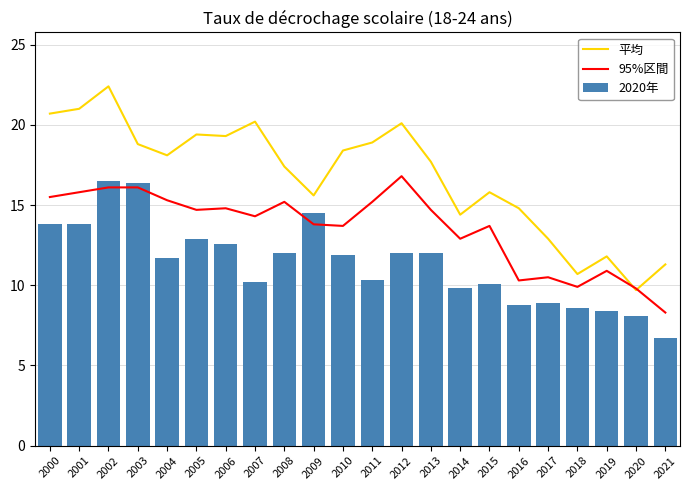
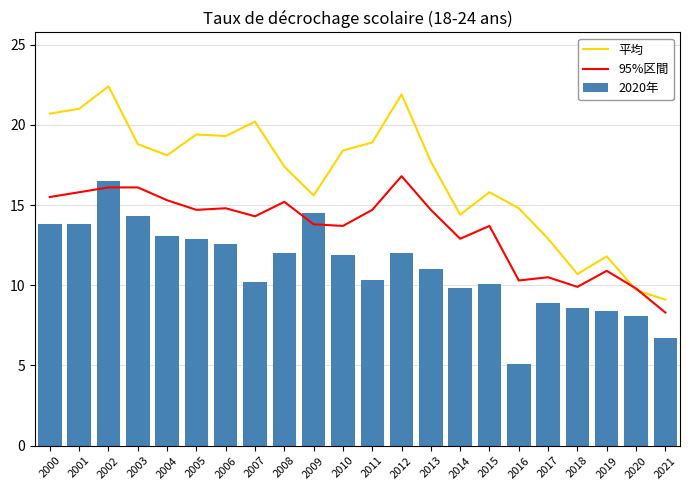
2020年, 2003: 16.4 -> 14.3
2020年, 2004: 11.7 -> 13.1
95%区間, 2011: 15.2 -> 14.7
平均, 2012: 20.1 -> 21.9
2020年, 2013: 12 -> 11
2020年, 2016: 8.8 -> 5.1
平均, 2021: 11.3 -> 9.1
